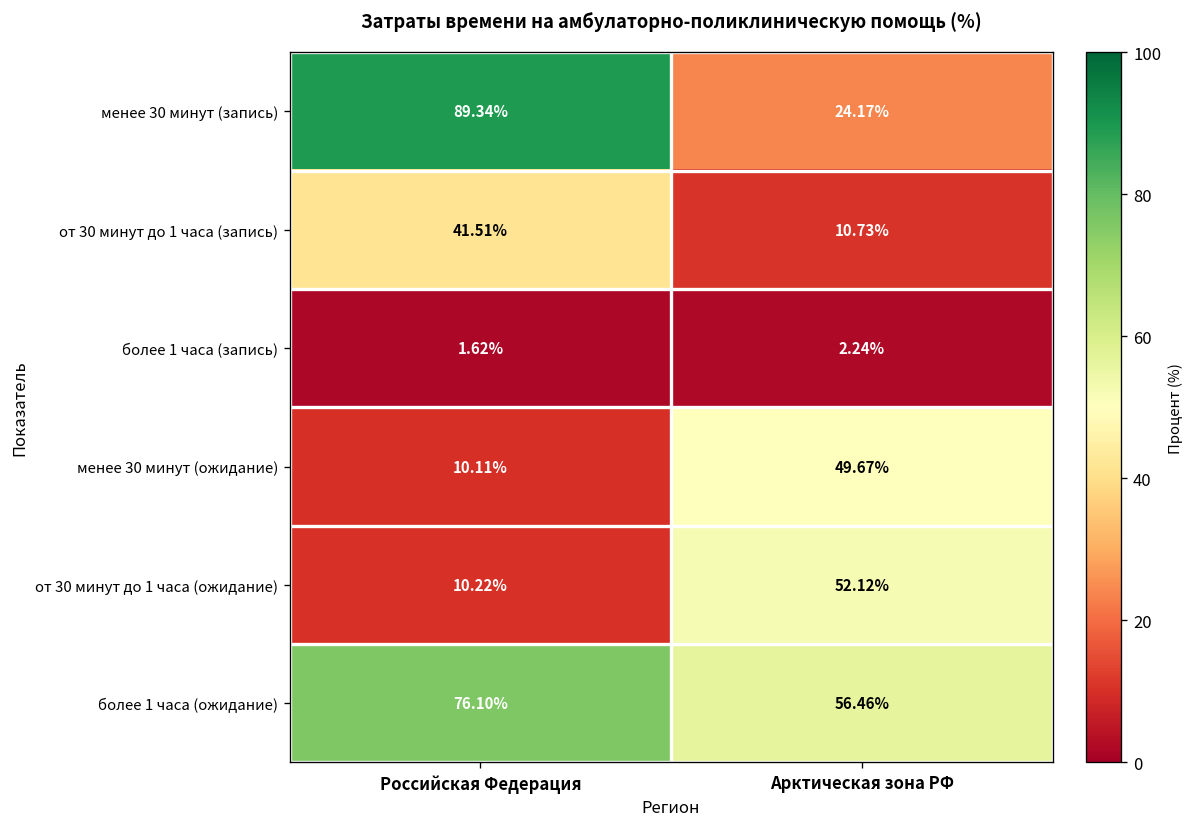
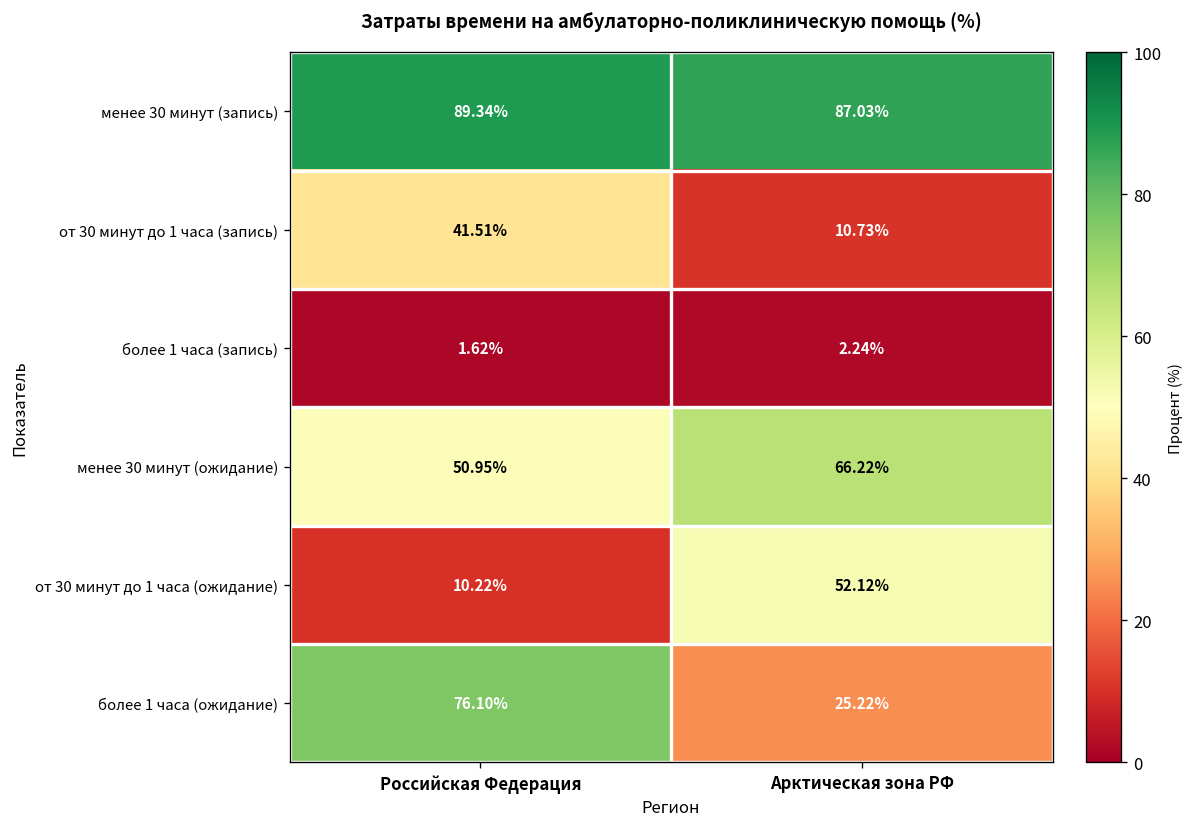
менее 30 минут (запись), Арктическая зона РФ: 24.17% -> 87.03%
менее 30 минут (ожидание), Российская Федерация: 10.11% -> 50.95%
менее 30 минут (ожидание), Арктическая зона РФ: 49.67% -> 66.22%
более 1 часа (ожидание), Арктическая зона РФ: 56.46% -> 25.22%
